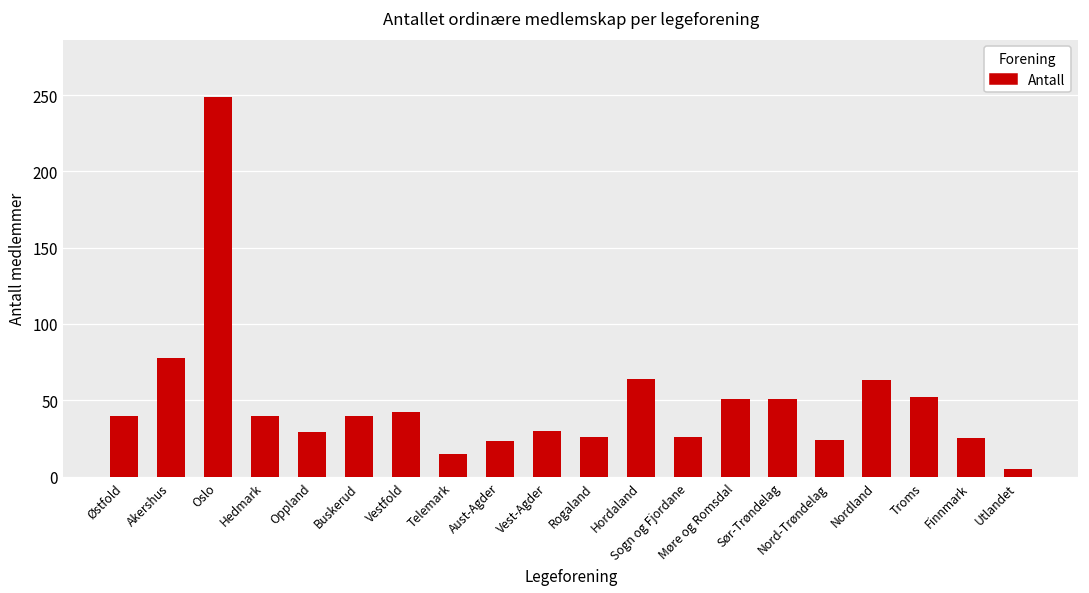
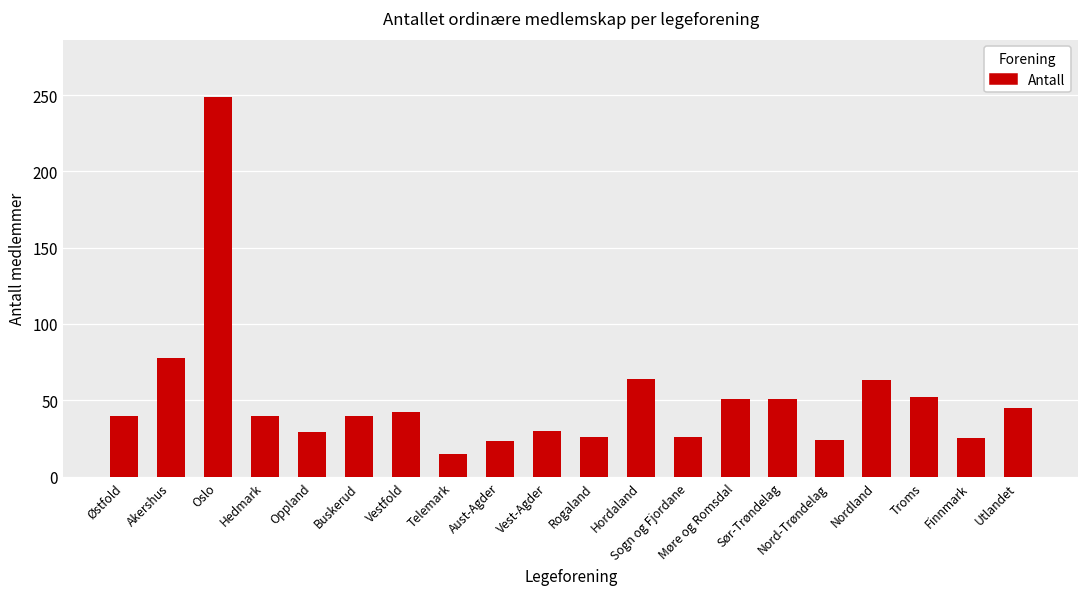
Utlandet: 5 -> 45
